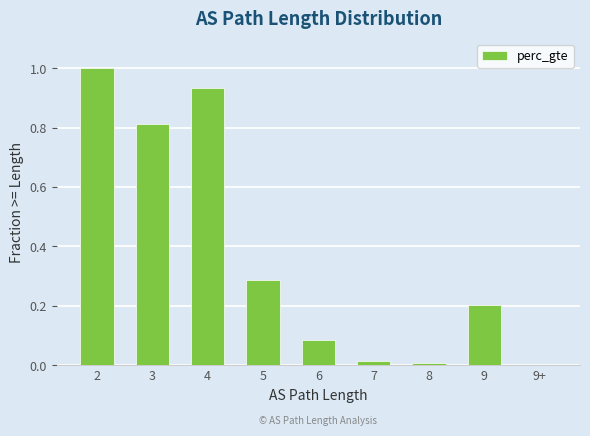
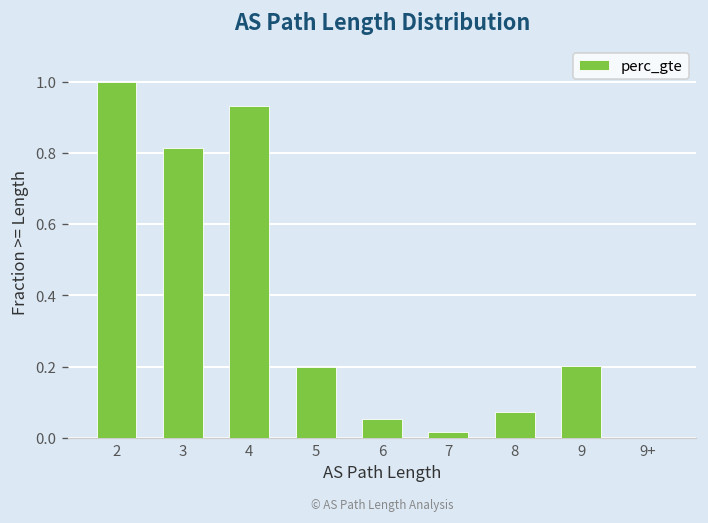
5: 0.29 -> 0.20
6: 0.09 -> 0.05
8: 0.01 -> 0.07
